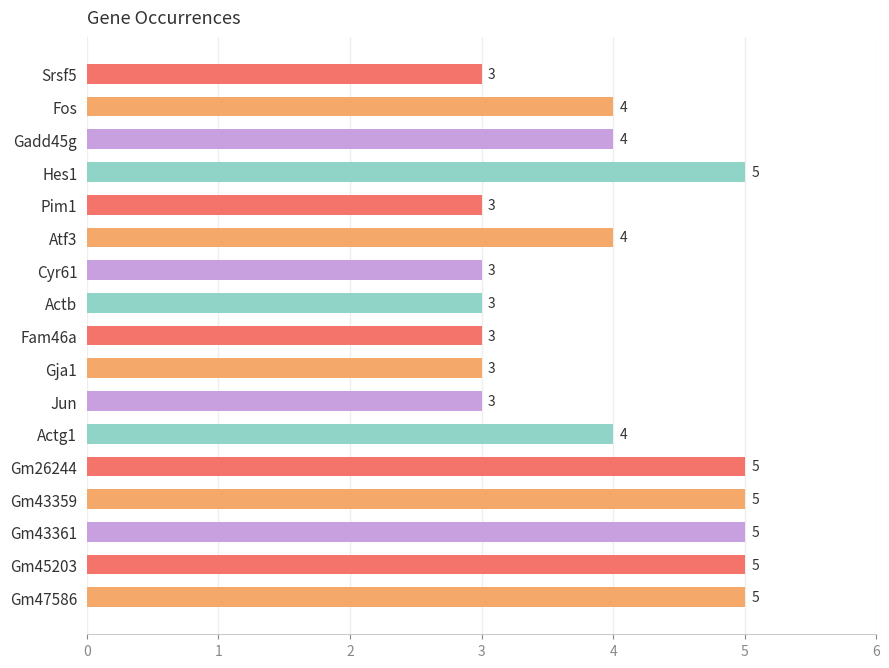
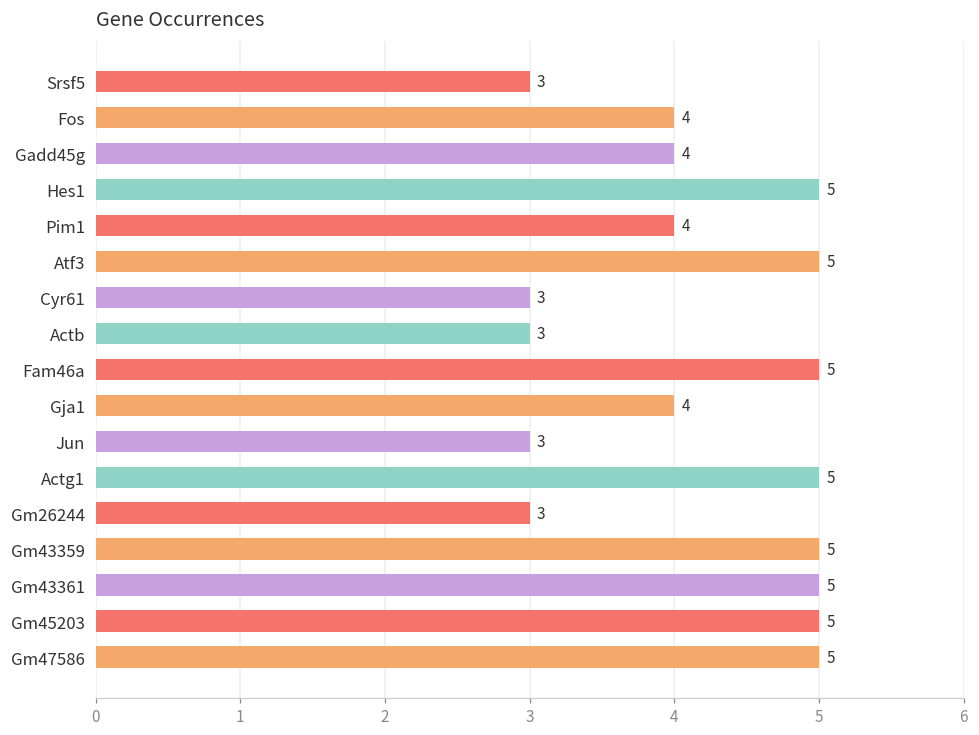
Pim1: 3 -> 4
Atf3: 4 -> 5
Fam46a: 3 -> 5
Gja1: 3 -> 4
Actg1: 4 -> 5
Gm26244: 5 -> 3
